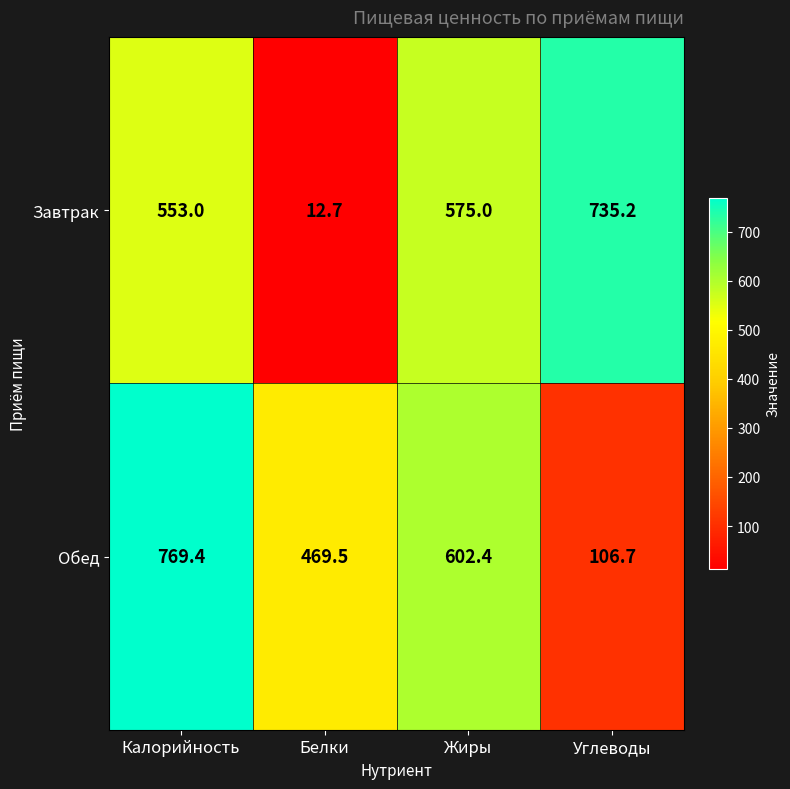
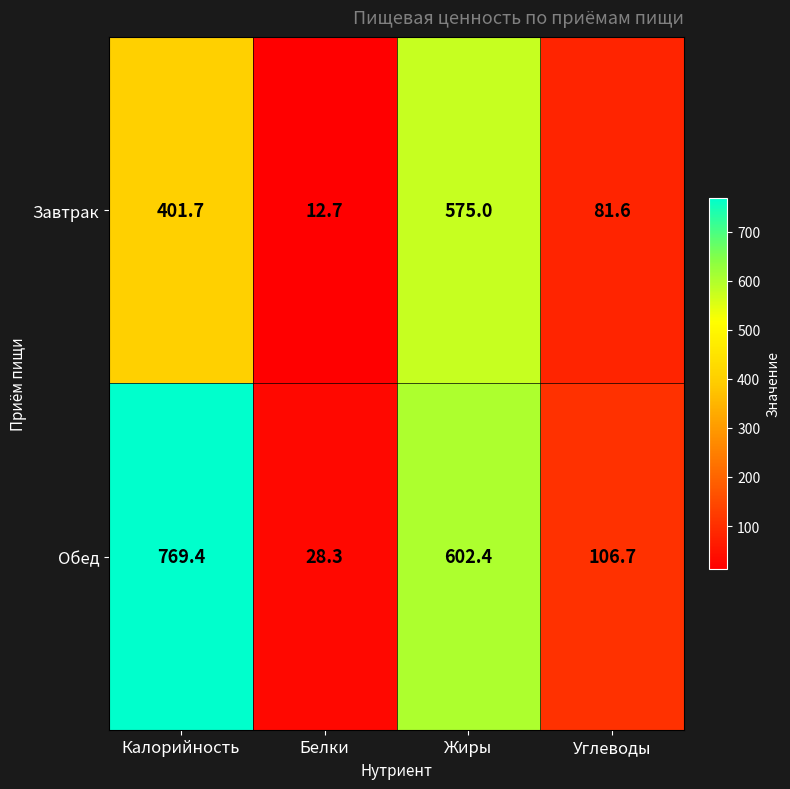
Завтрак, Калорийность: 553.0 -> 401.7
Завтрак, Углеводы: 735.2 -> 81.6
Обед, Белки: 469.5 -> 28.3
